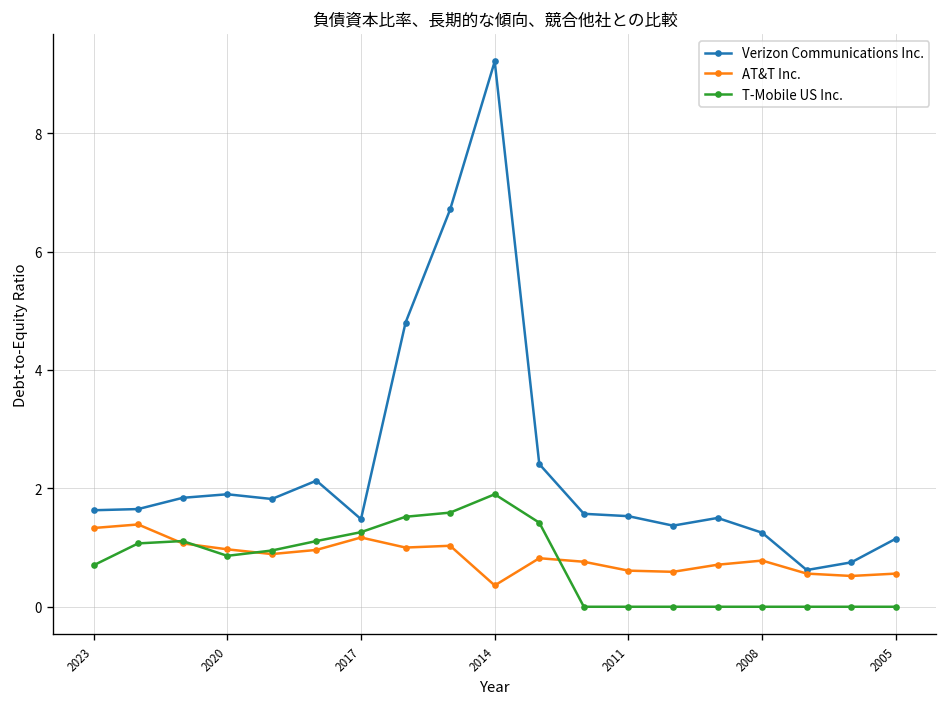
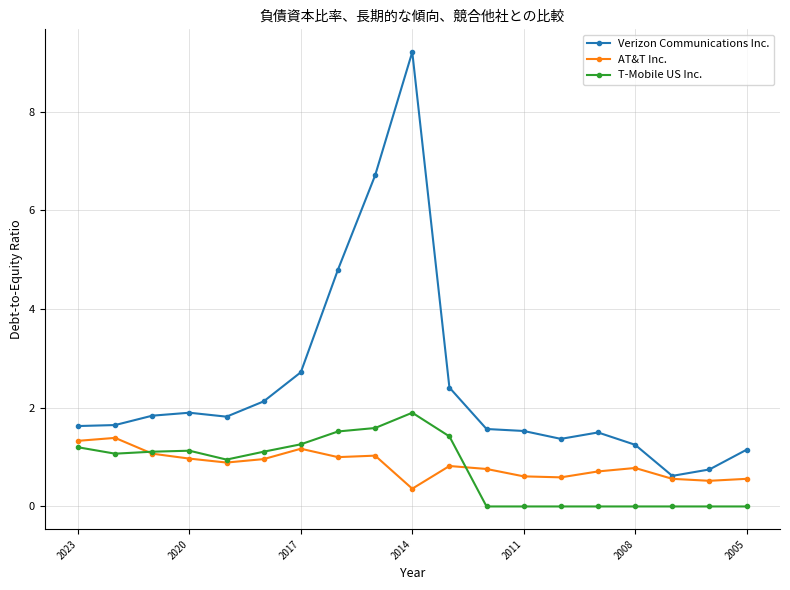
T-Mobile US Inc., 2023: 0.7 -> 1.2
T-Mobile US Inc., 2020: 0.9 -> 1.1
Verizon Communications Inc., 2017: 1.5 -> 2.7
